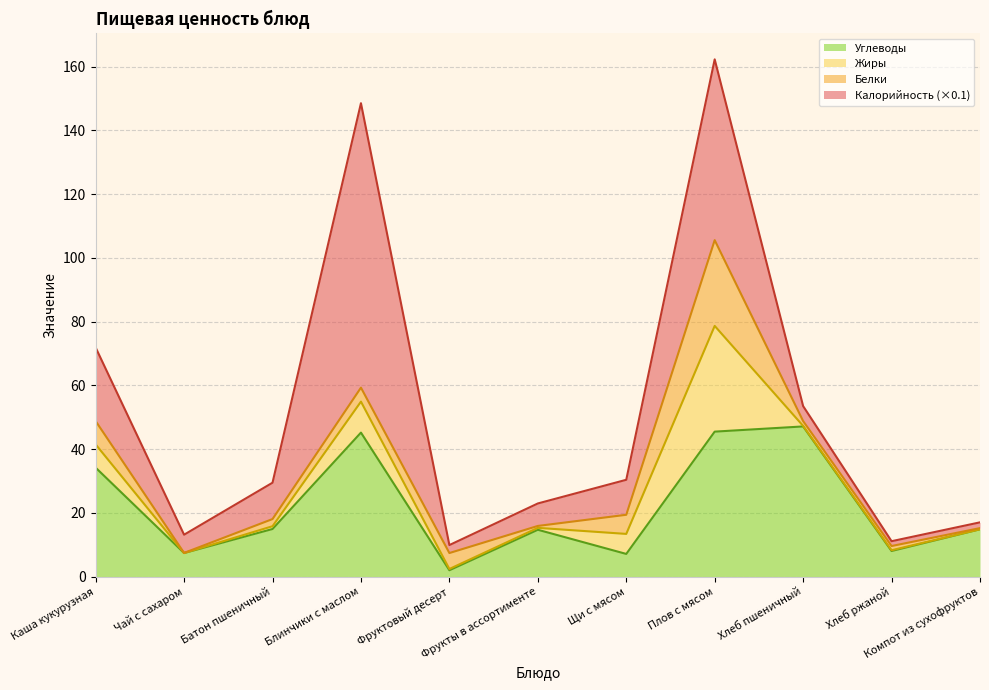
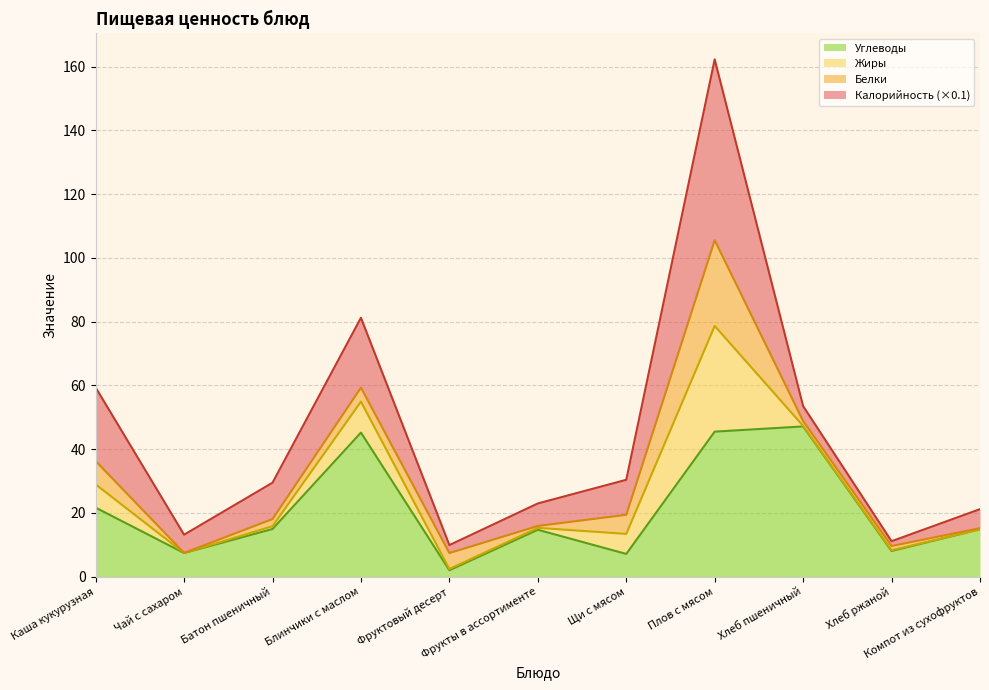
Углеводы, Каша кукурузная: 34 -> 22
Калорийность (×0.1), Блинчики с маслом: 89 -> 22
Калорийность (×0.1), Компот из сухофруктов: 2 -> 6
